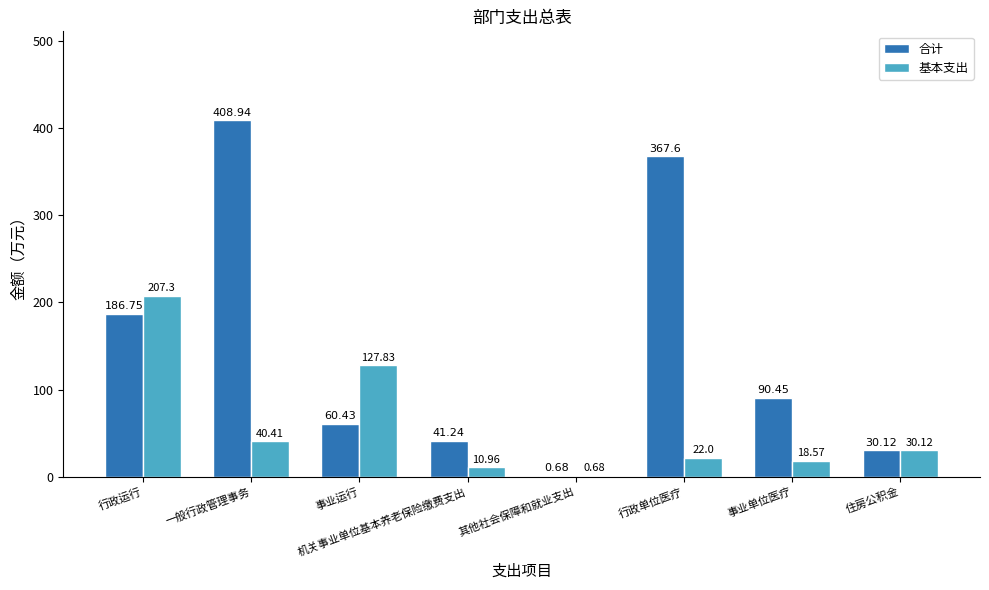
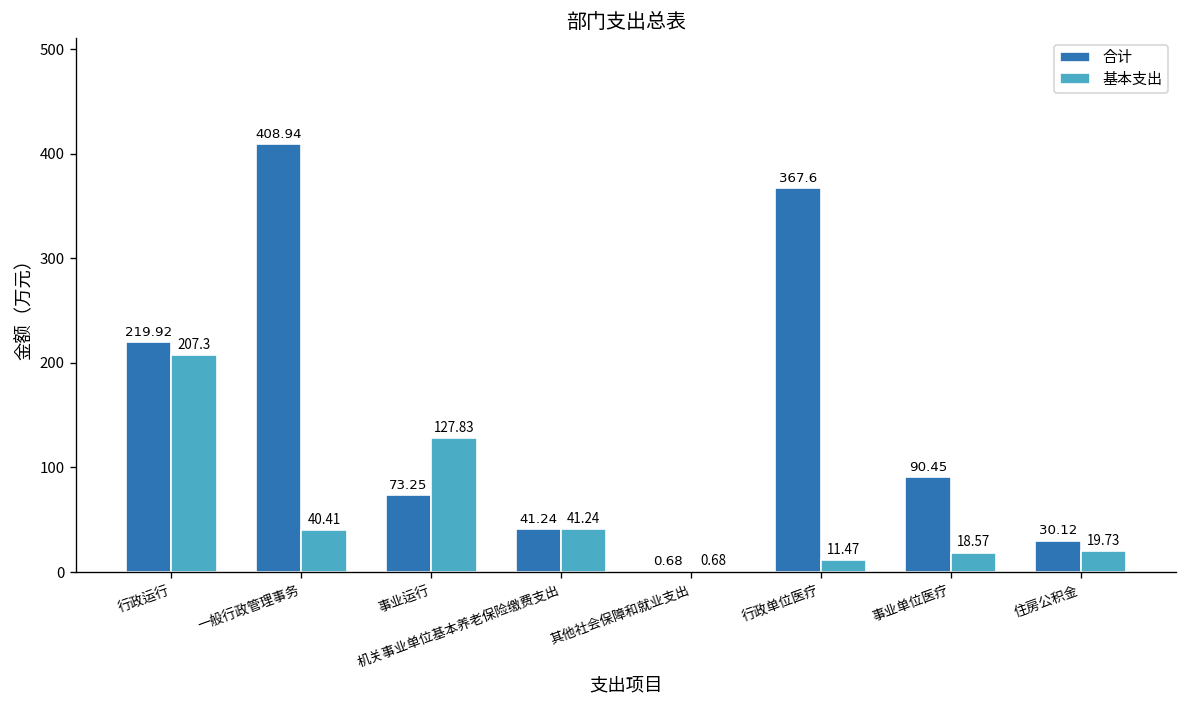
合计, 行政运行: 186.75 -> 219.92
合计, 事业运行: 60.43 -> 73.25
基本支出, 机关事业单位基本养老保险缴费支出: 10.96 -> 41.24
基本支出, 行政单位医疗: 22.0 -> 11.47
基本支出, 住房公积金: 30.12 -> 19.73
